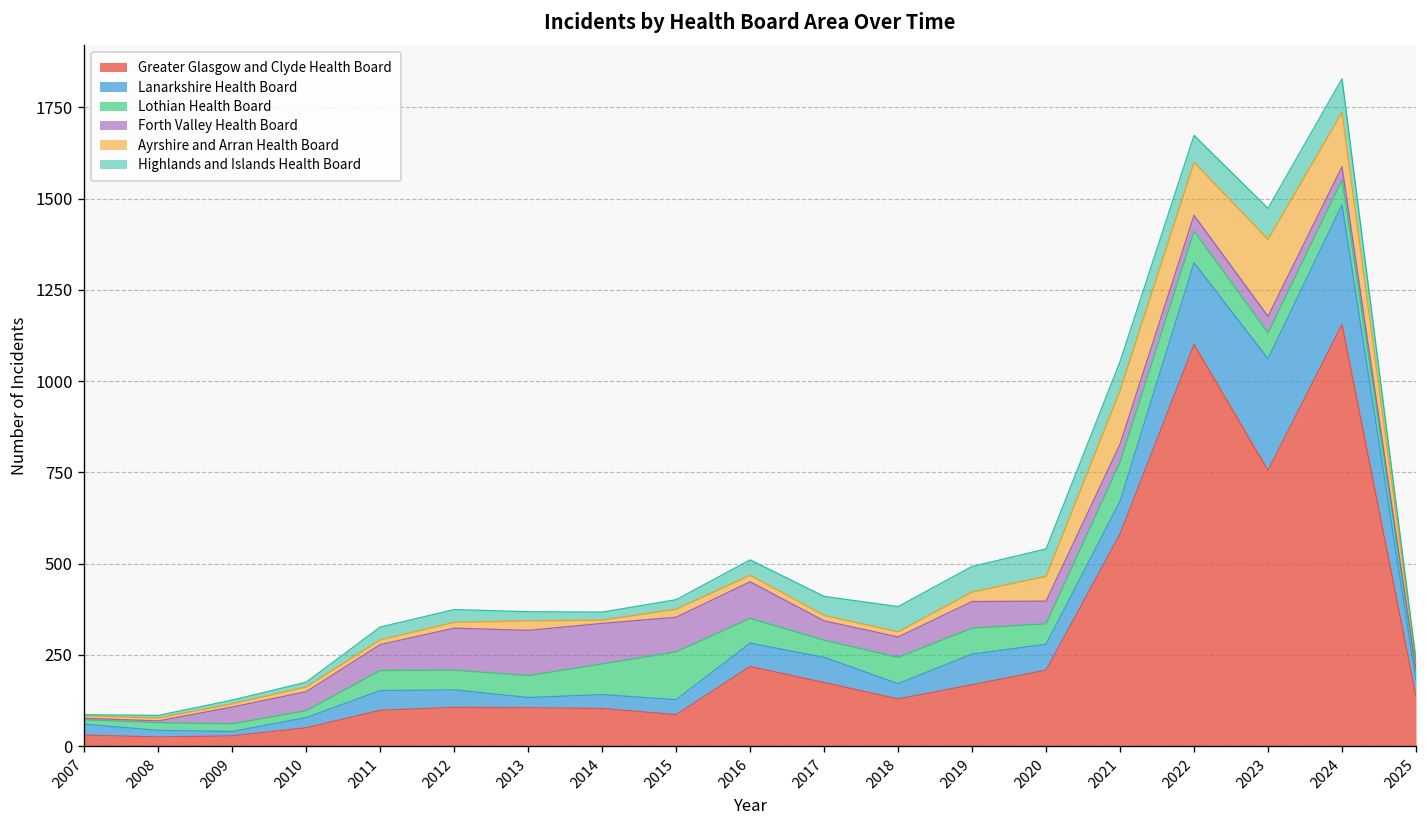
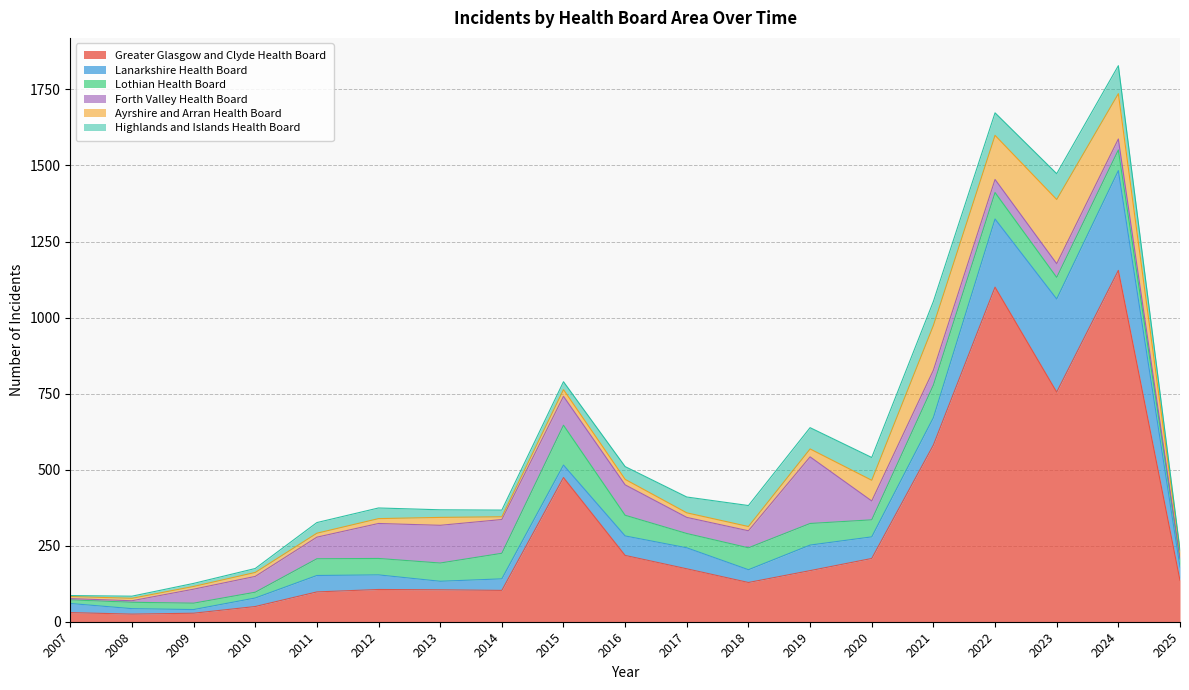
Greater Glasgow and Clyde Health Board, 2015: 90 -> 470
Forth Valley Health Board, 2019: 70 -> 220
